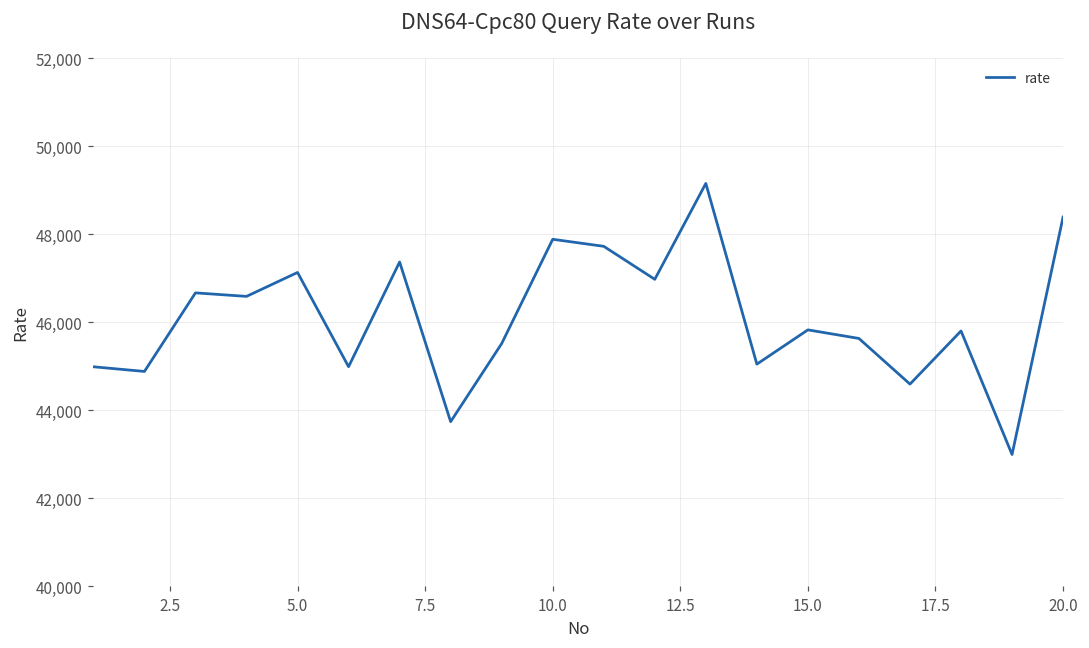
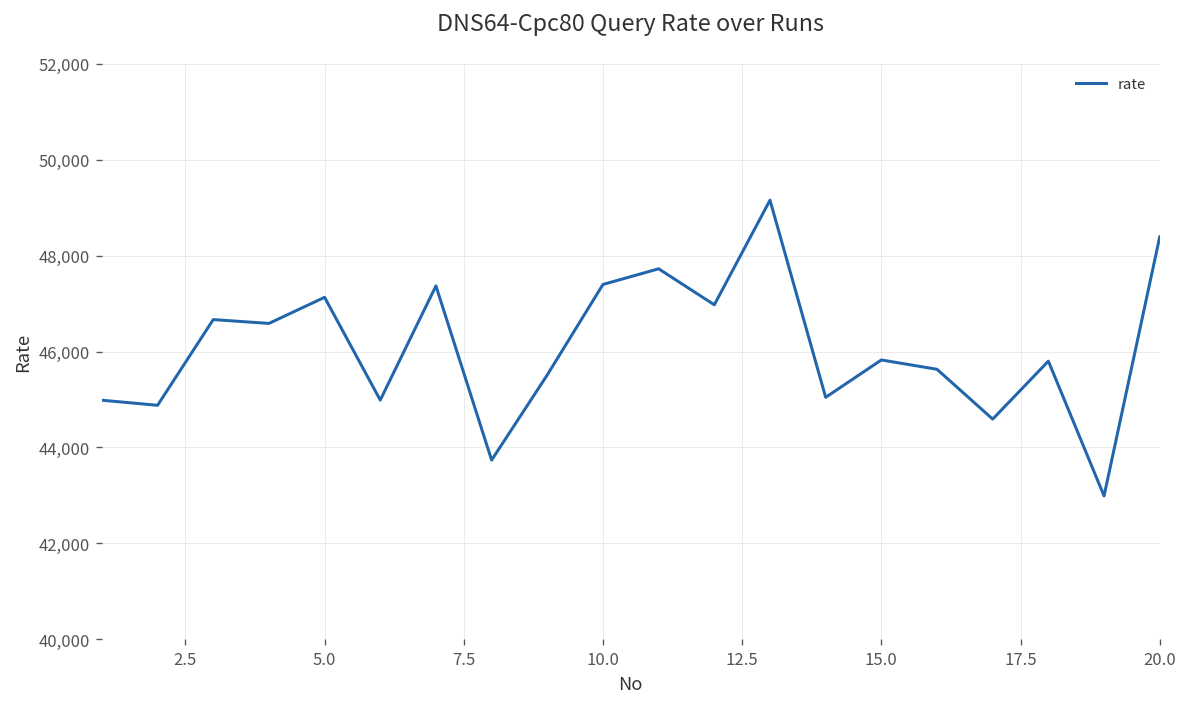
10.0: 47,900 -> 47,400
